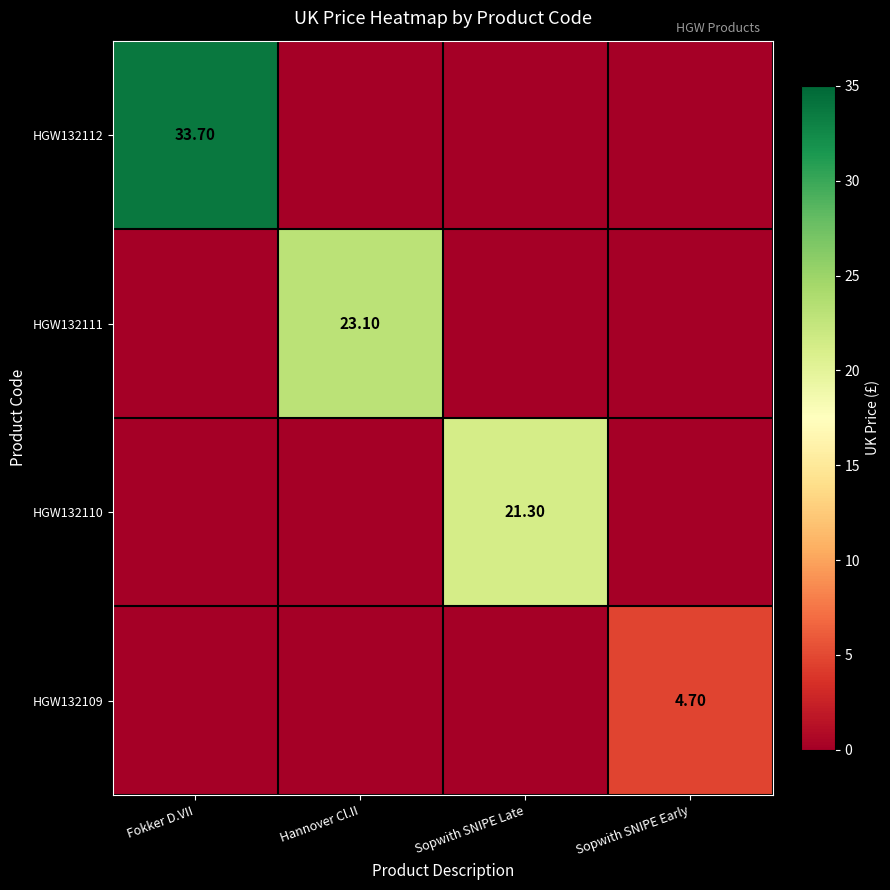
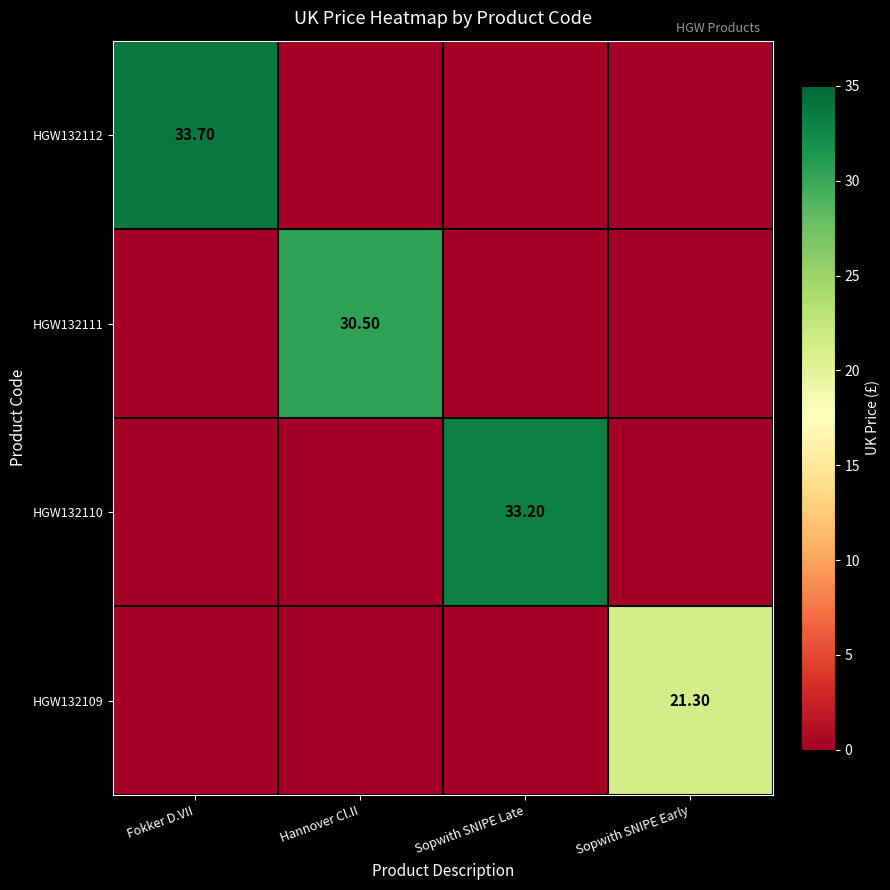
HGW132111, Hannover Cl.II: 23.10 -> 30.50
HGW132110, Sopwith SNIPE Late: 21.30 -> 33.20
HGW132109, Sopwith SNIPE Early: 4.70 -> 21.30
